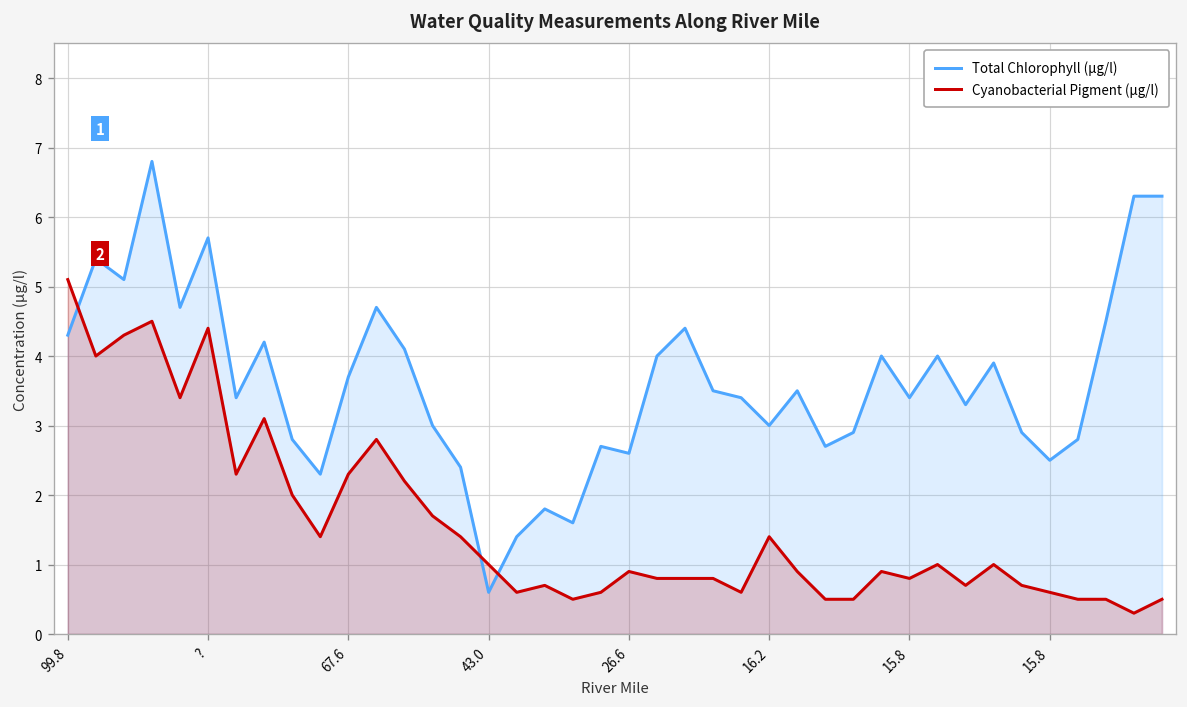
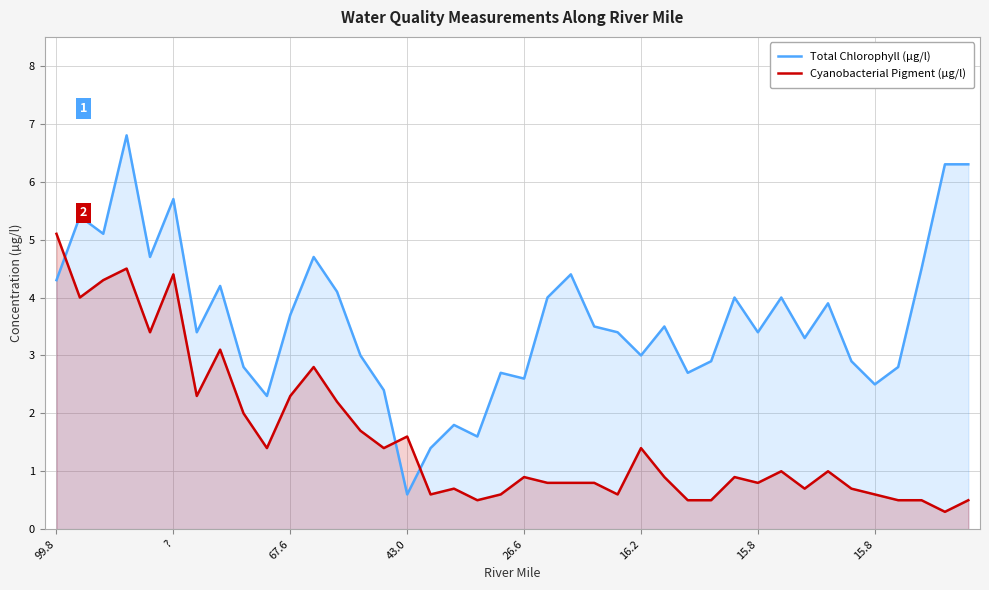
Cyanobacterial Pigment (µg/l), 43.0: 1.0 -> 1.6
